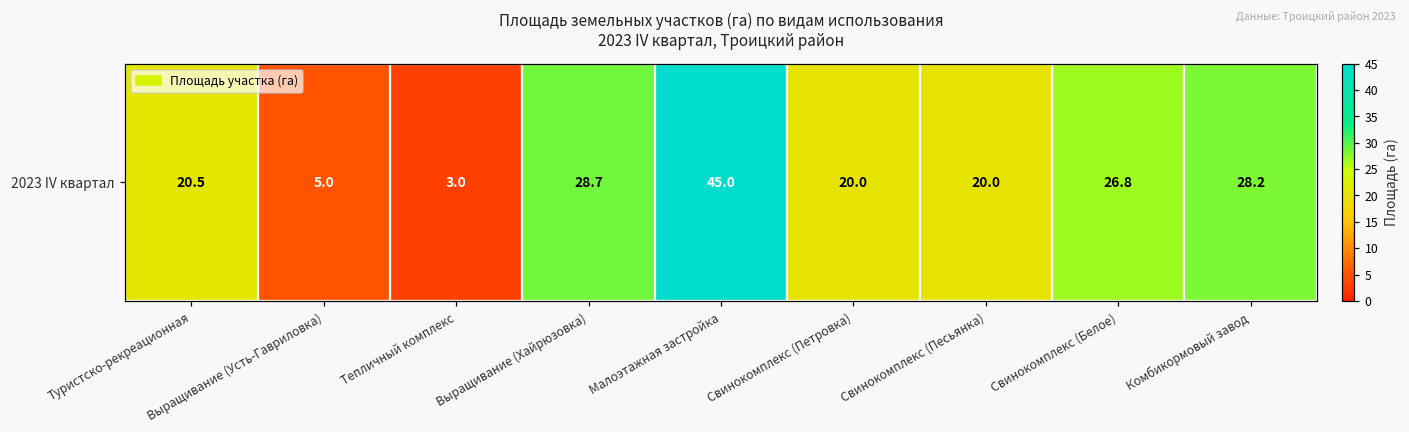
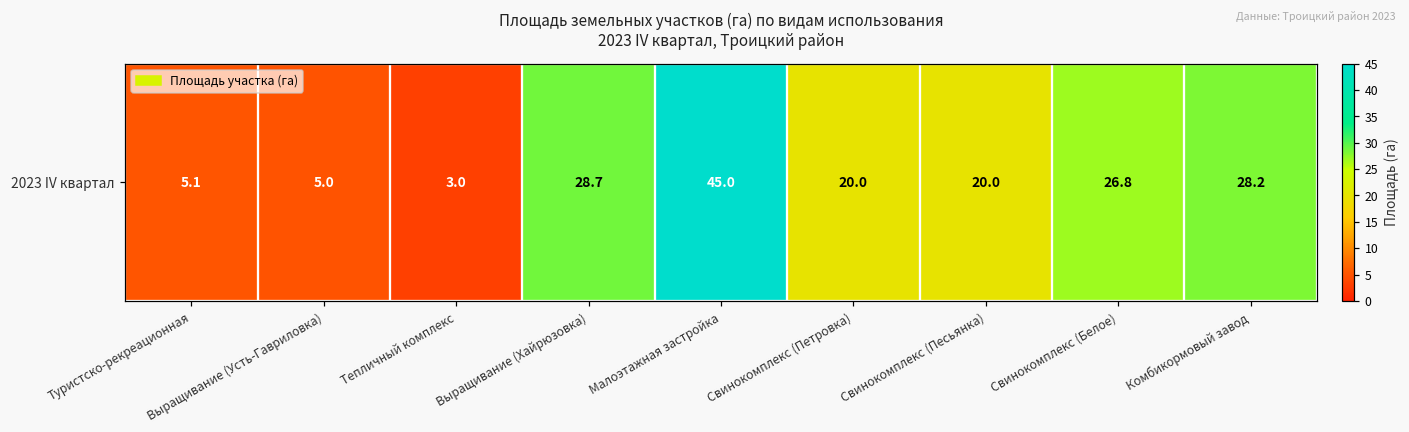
2023 IV квартал, Туристско-рекреационная: 20.5 -> 5.1
